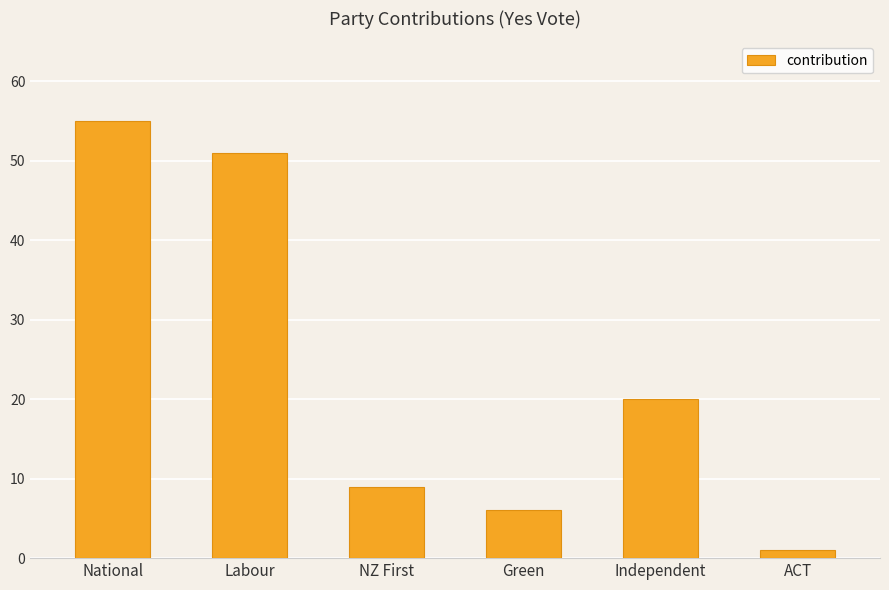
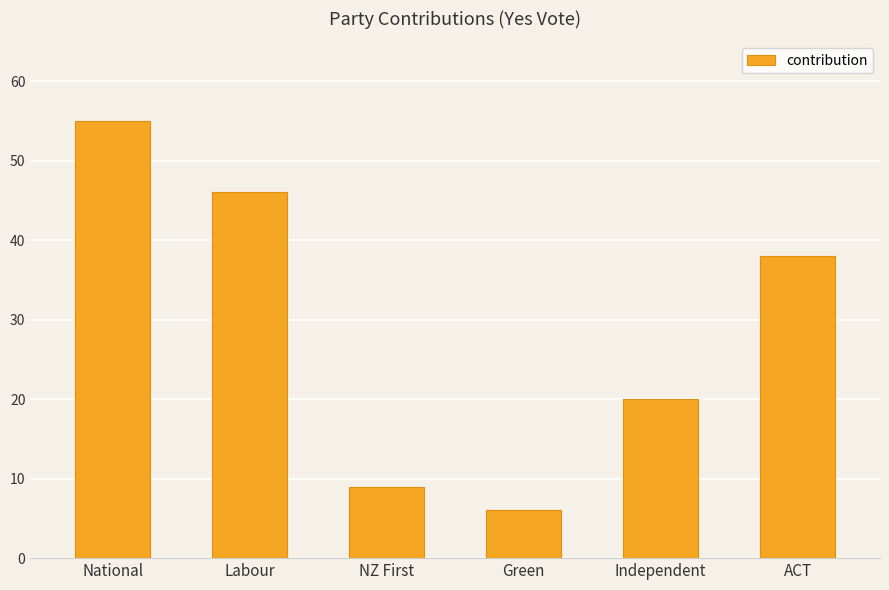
Labour: 51 -> 46
ACT: 1 -> 38
